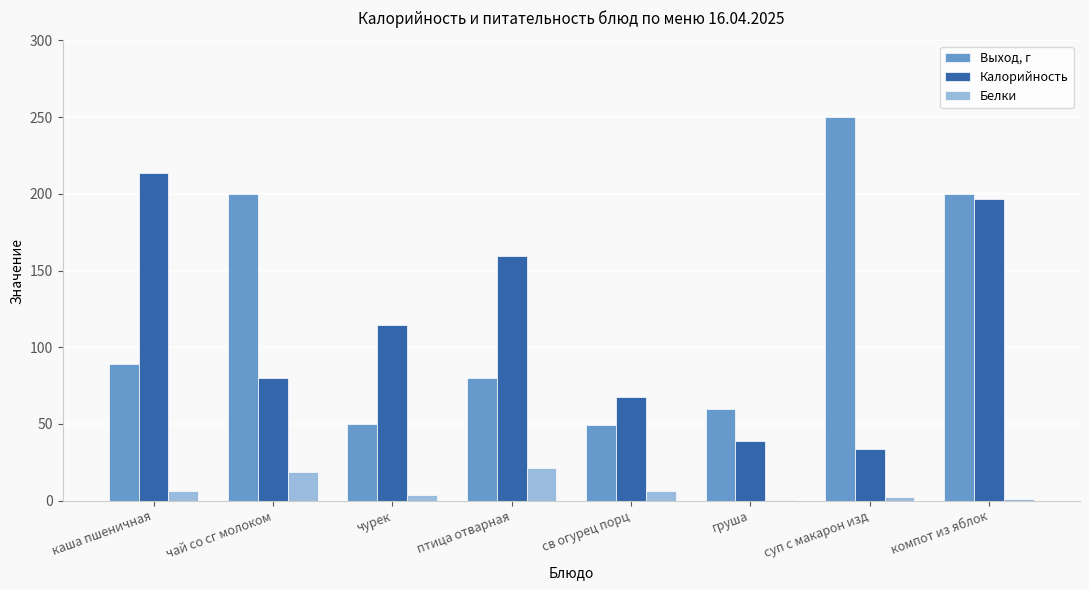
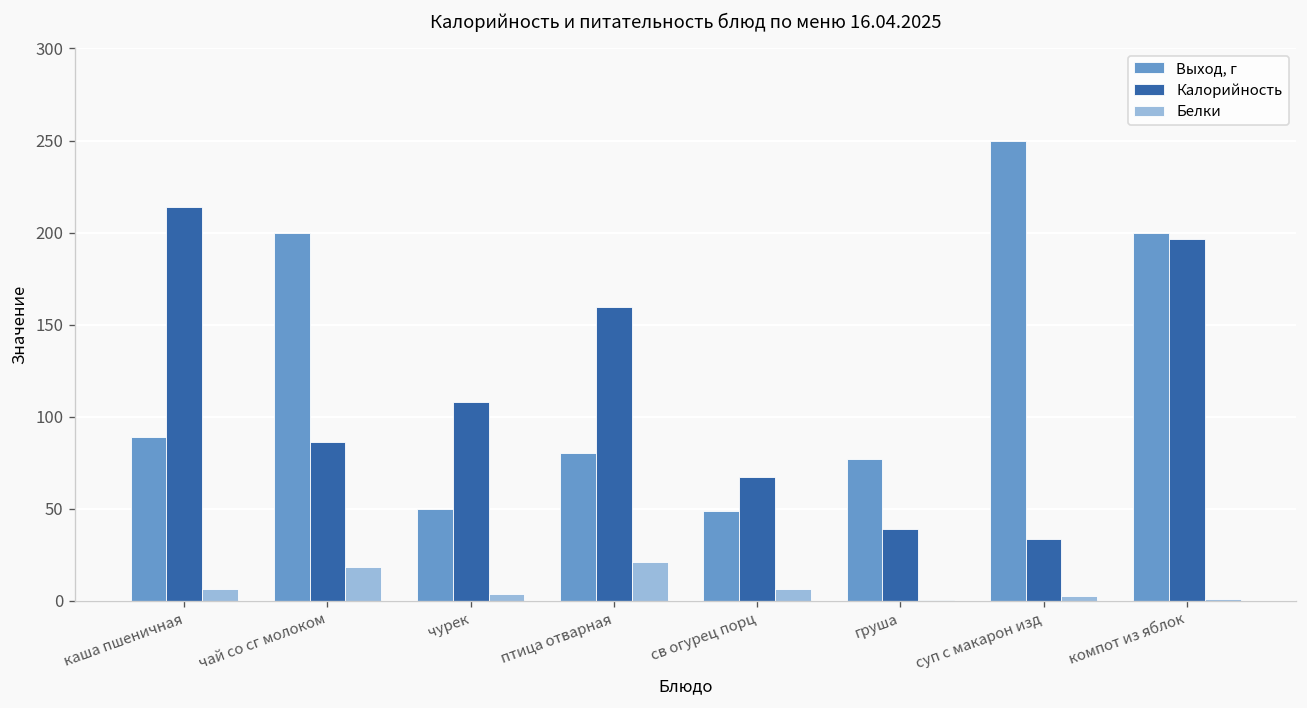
Калорийность, чай со сг молоком: 80 -> 86
Калорийность, чурек: 114 -> 108
Выход, г, груша: 60 -> 77
